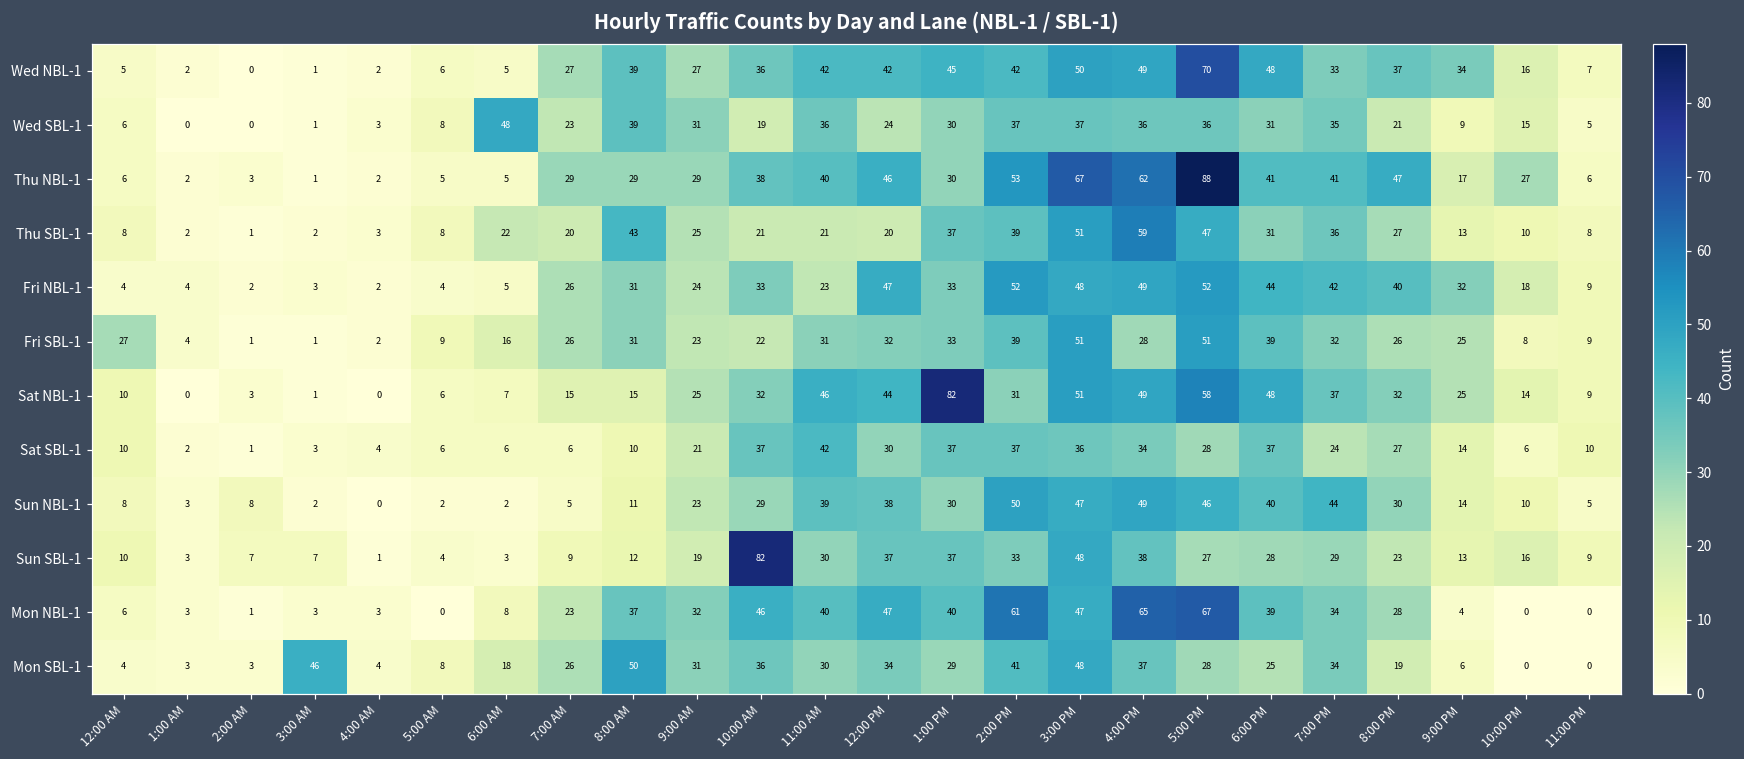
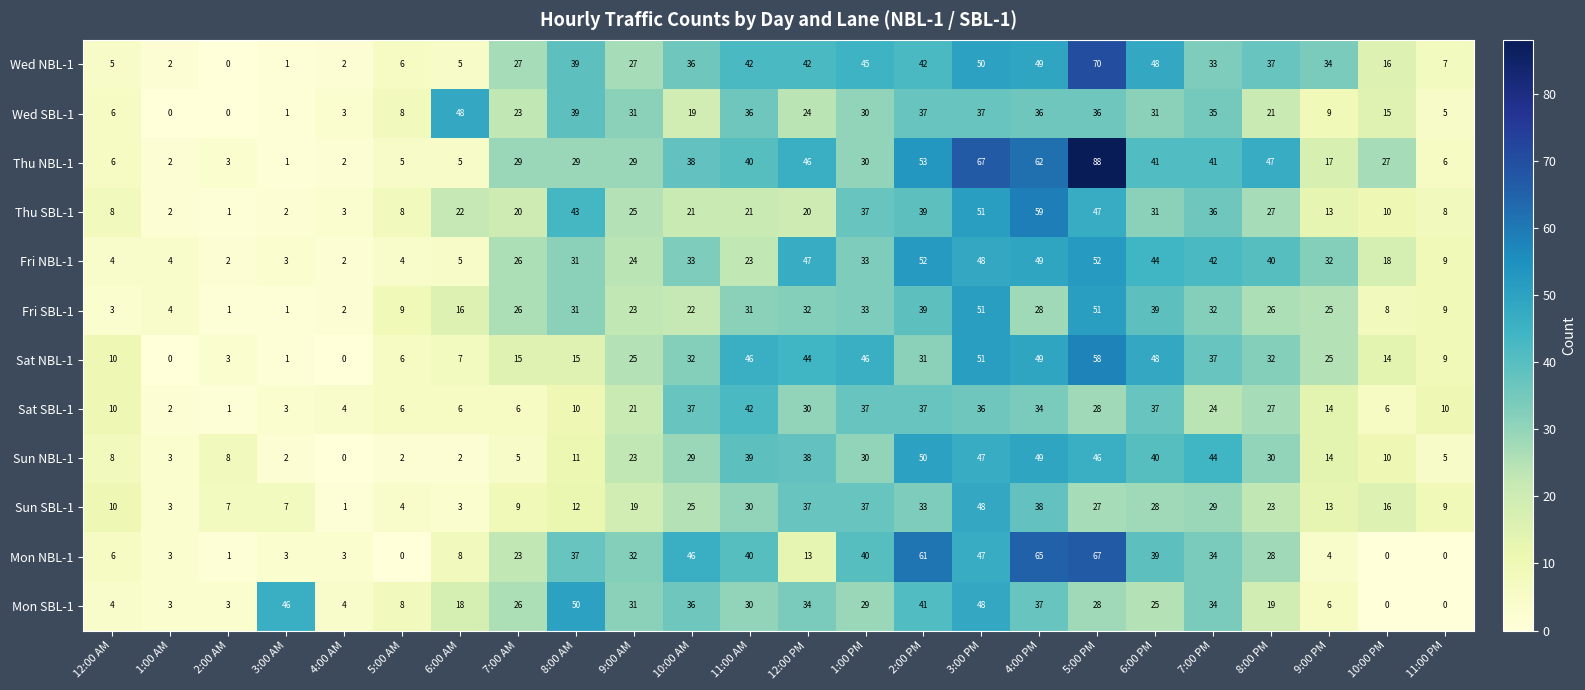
Fri SBL-1, 12:00 AM: 27 -> 3
Sat NBL-1, 1:00 PM: 82 -> 46
Sun SBL-1, 10:00 AM: 82 -> 25
Mon NBL-1, 12:00 PM: 47 -> 13
